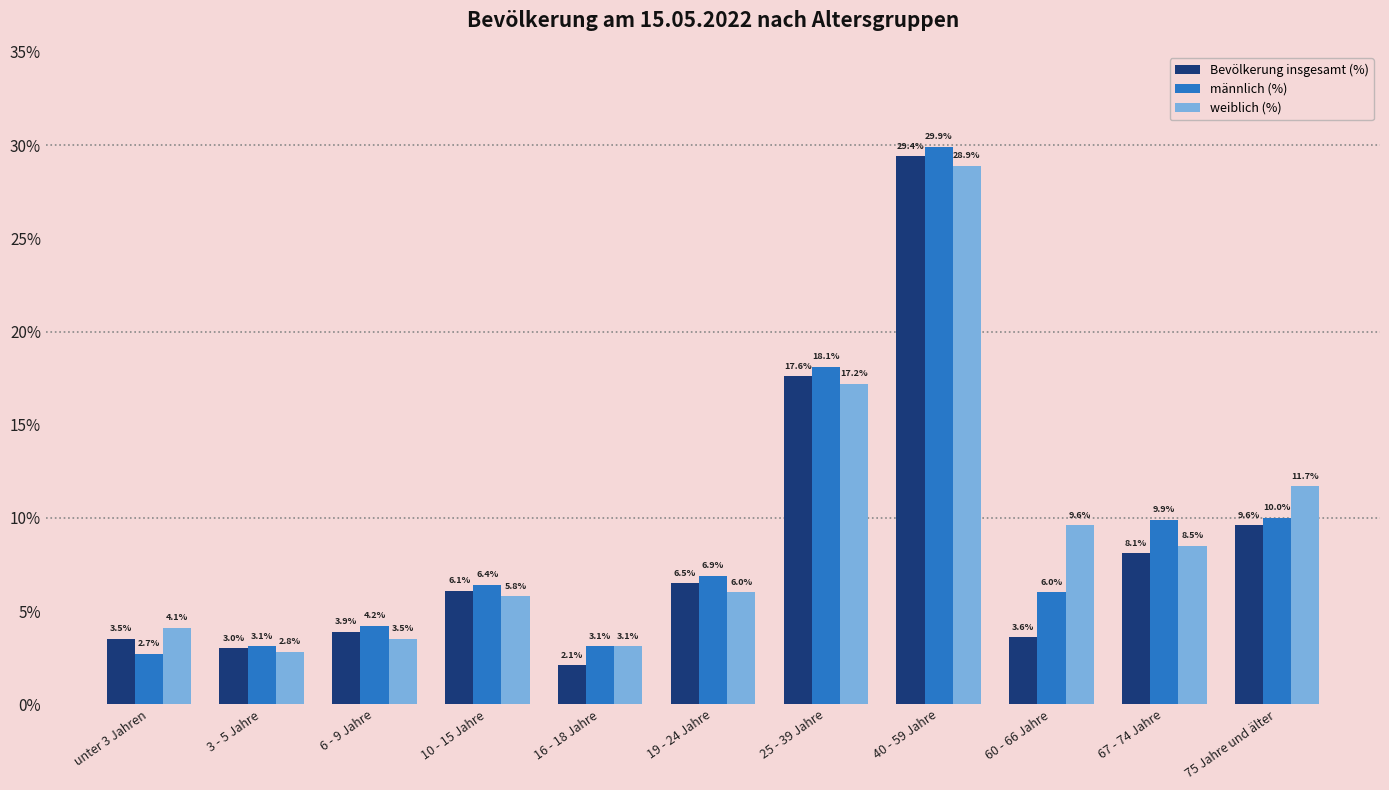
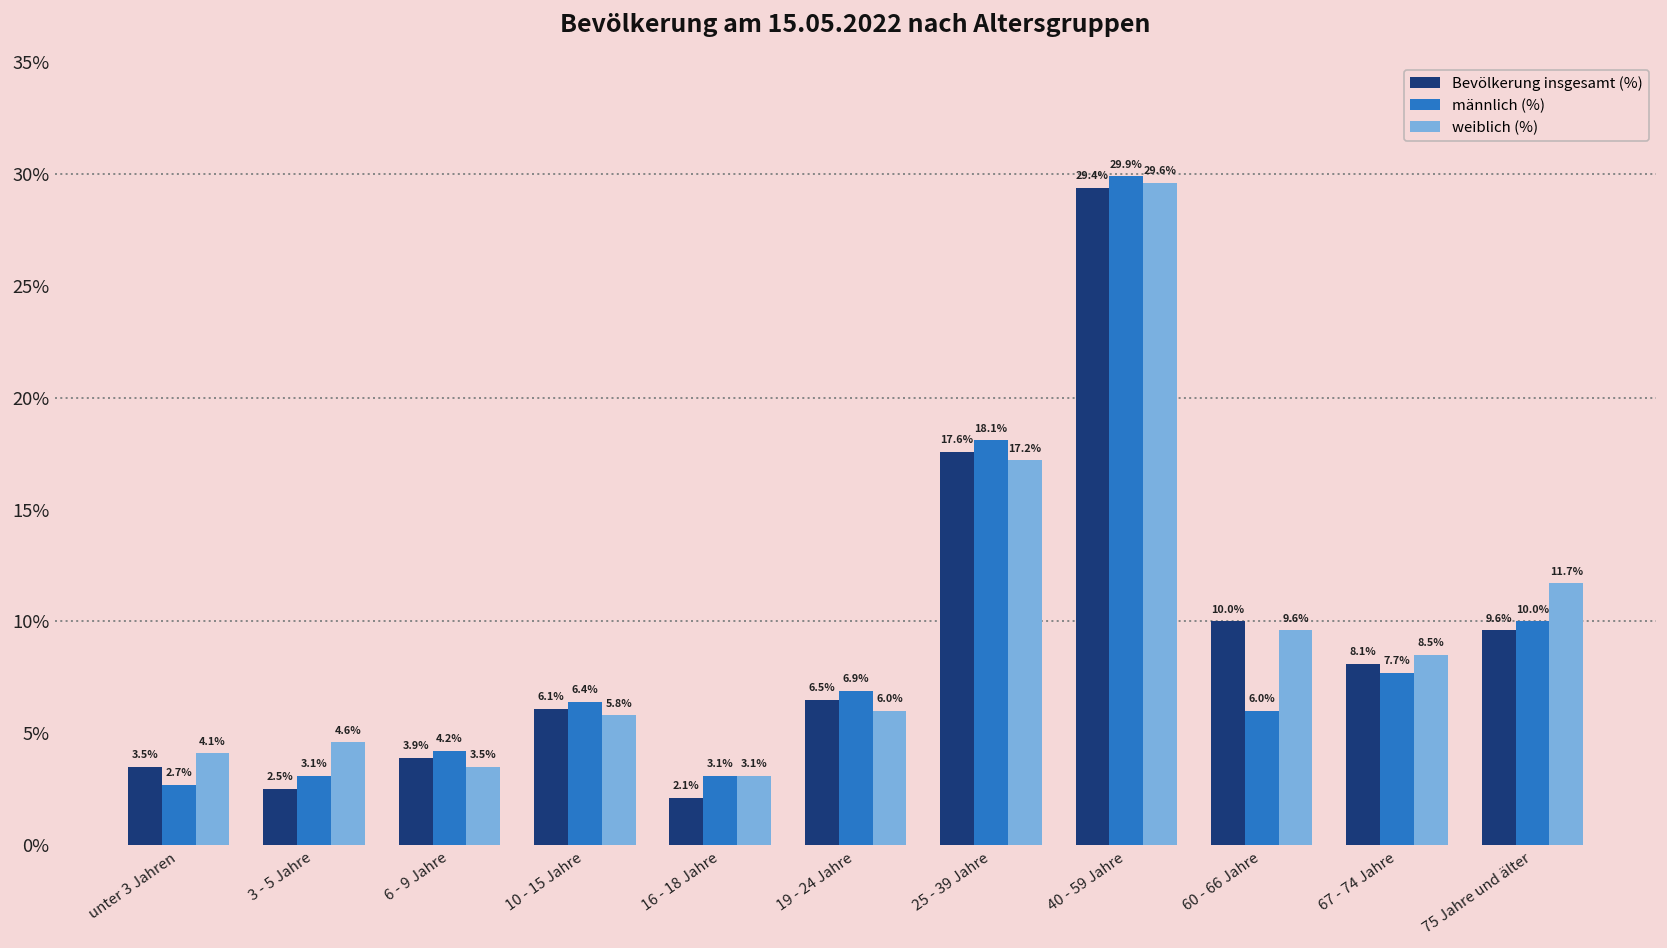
Bevölkerung insgesamt (%), 3 - 5 Jahre: 3.0% -> 2.5%
weiblich (%), 3 - 5 Jahre: 2.8% -> 4.6%
weiblich (%), 40 - 59 Jahre: 28.9% -> 29.6%
Bevölkerung insgesamt (%), 60 - 66 Jahre: 3.6% -> 10.0%
männlich (%), 67 - 74 Jahre: 9.9% -> 7.7%
